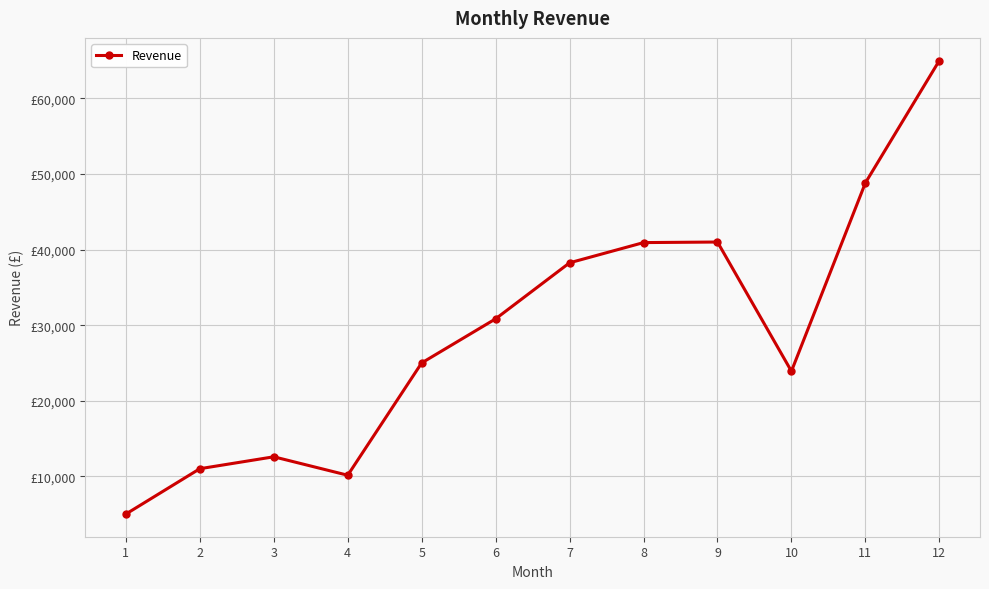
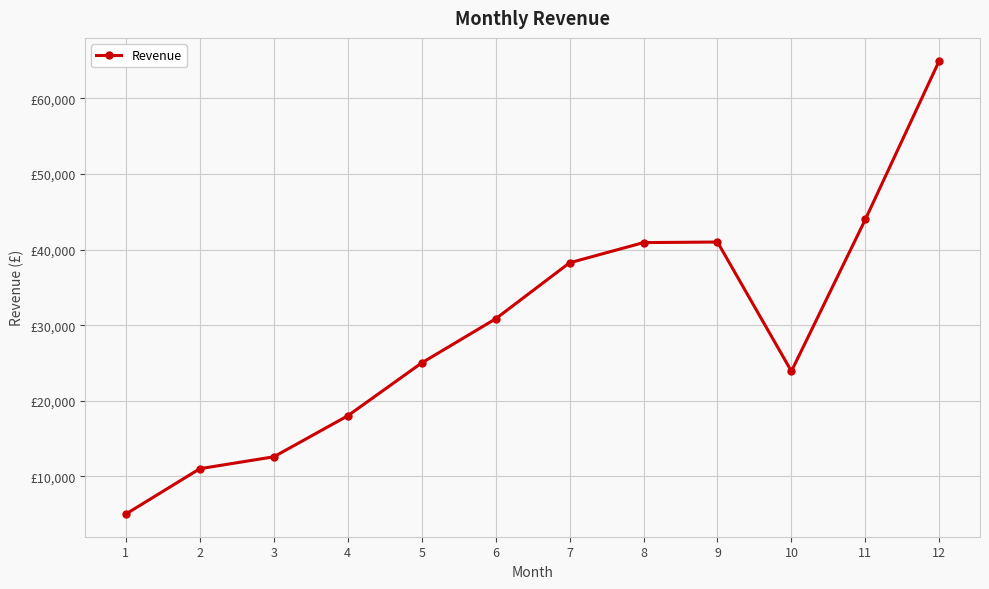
4: £10,000 -> £18,000
11: £49,000 -> £44,000
